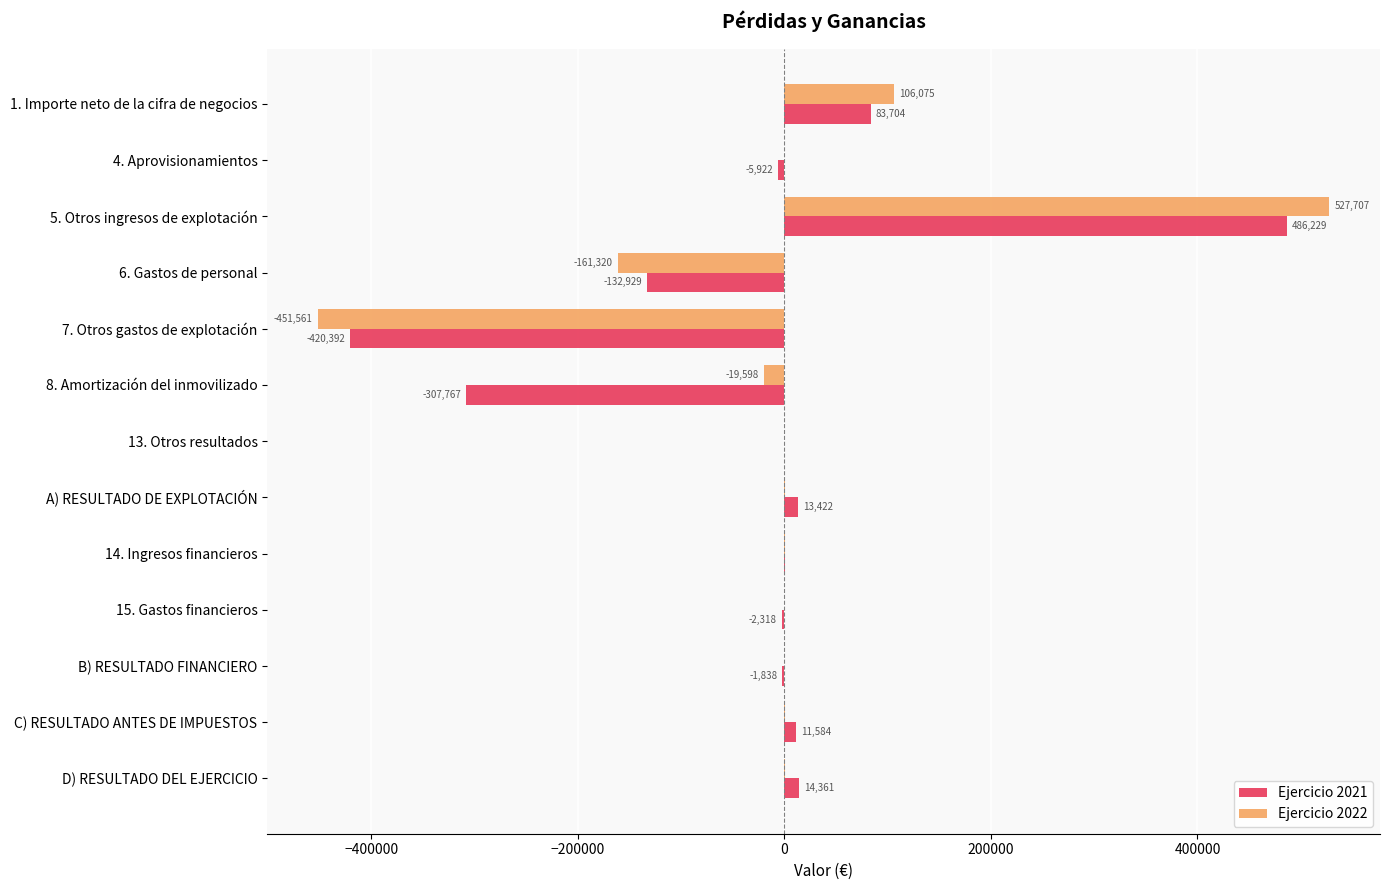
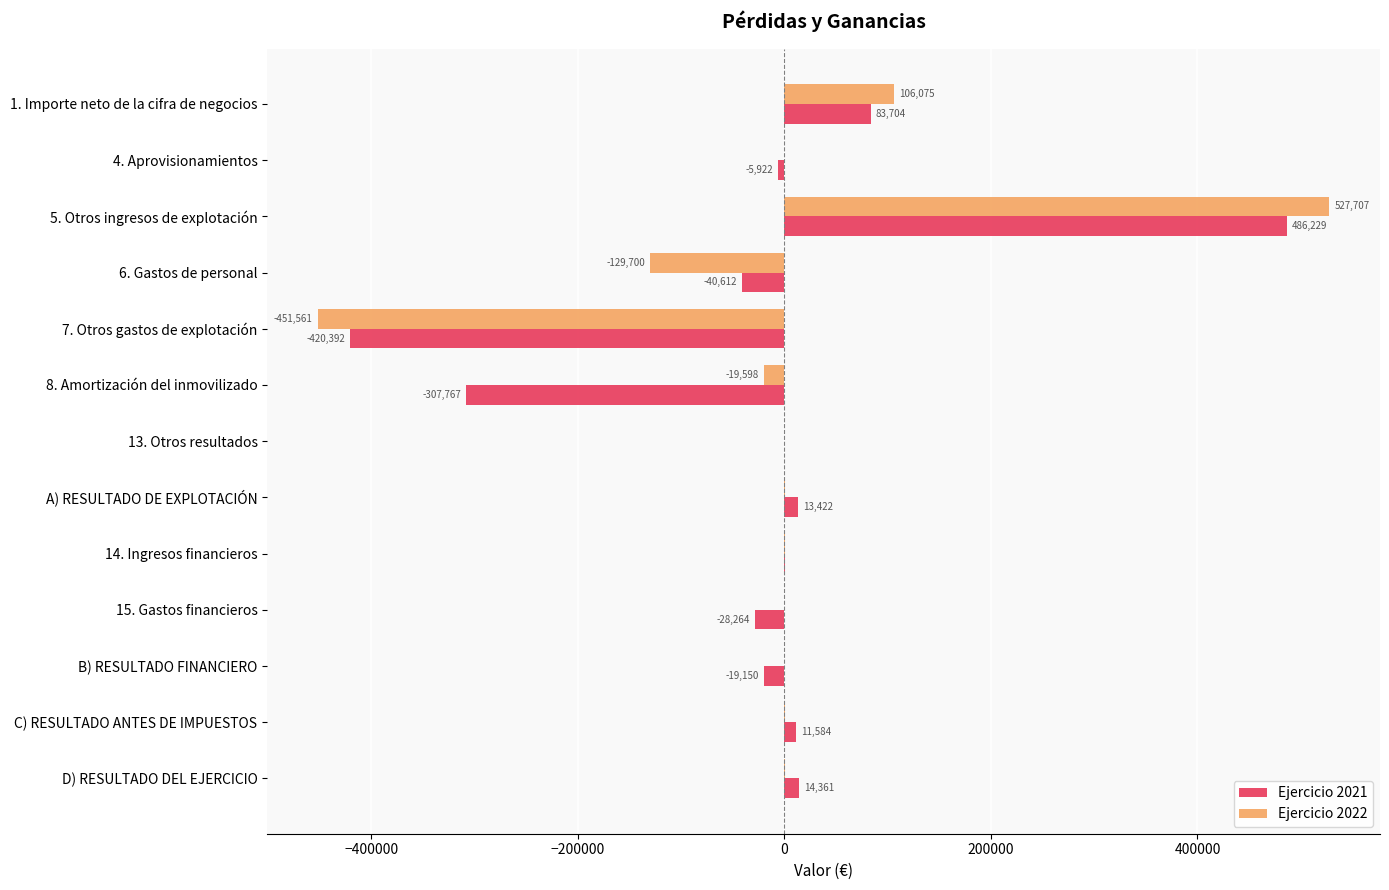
Ejercicio 2022, 6. Gastos de personal: -161,320 -> -129,700
Ejercicio 2021, 6. Gastos de personal: -132,929 -> -40,612
Ejercicio 2021, 15. Gastos financieros: -2,318 -> -28,264
Ejercicio 2021, B) RESULTADO FINANCIERO: -1,838 -> -19,150
